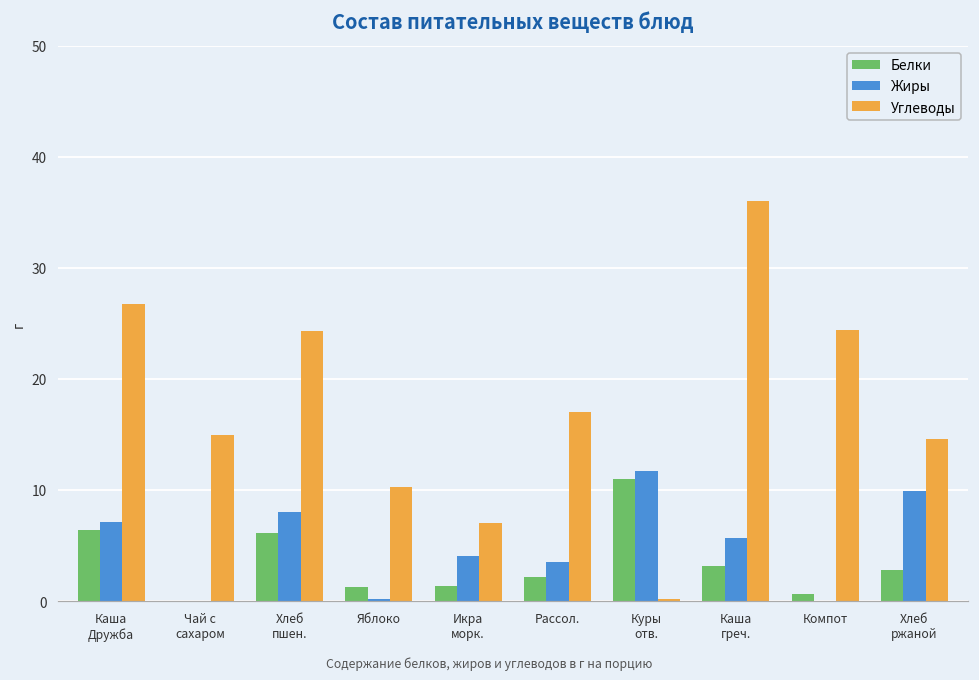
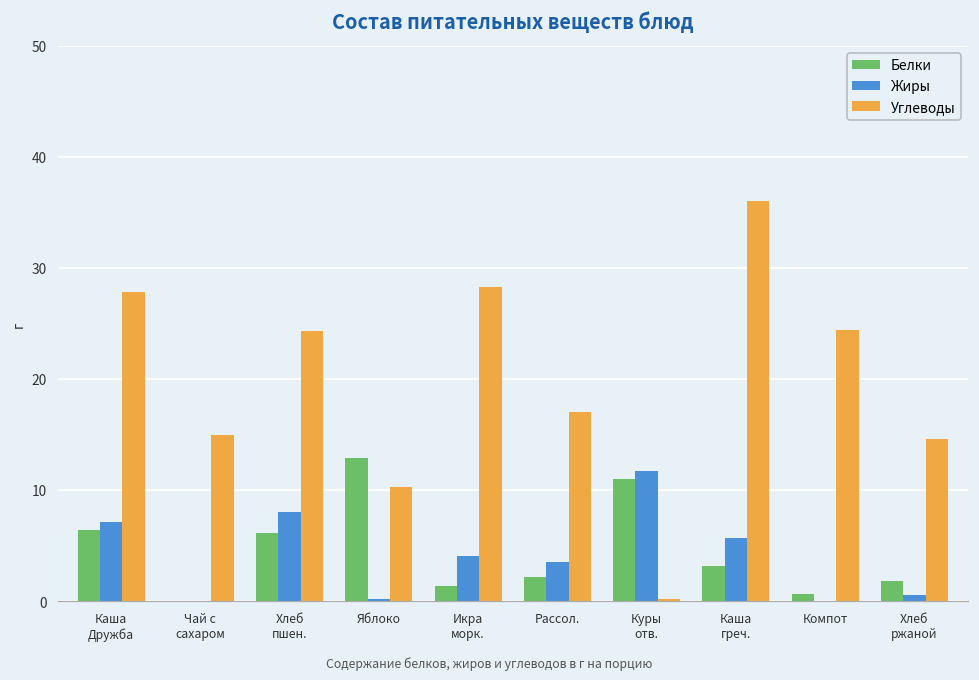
Углеводы, Каша Дружба: 26.8 -> 27.8
Белки, Яблоко: 1.3 -> 12.9
Углеводы, Икра морк.: 7.0 -> 28.3
Белки, Хлеб ржаной: 2.8 -> 1.8
Жиры, Хлеб ржаной: 9.9 -> 0.5
